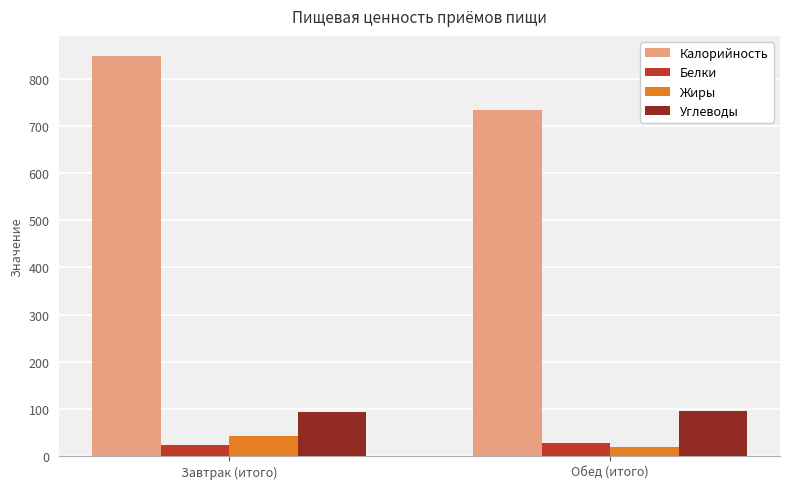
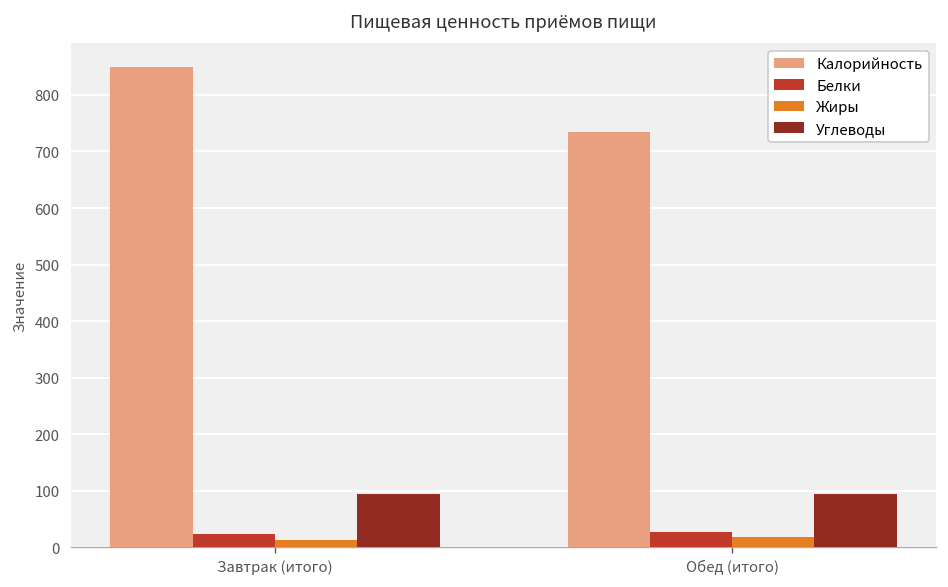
Жиры, Завтрак (итого): 40 -> 10
